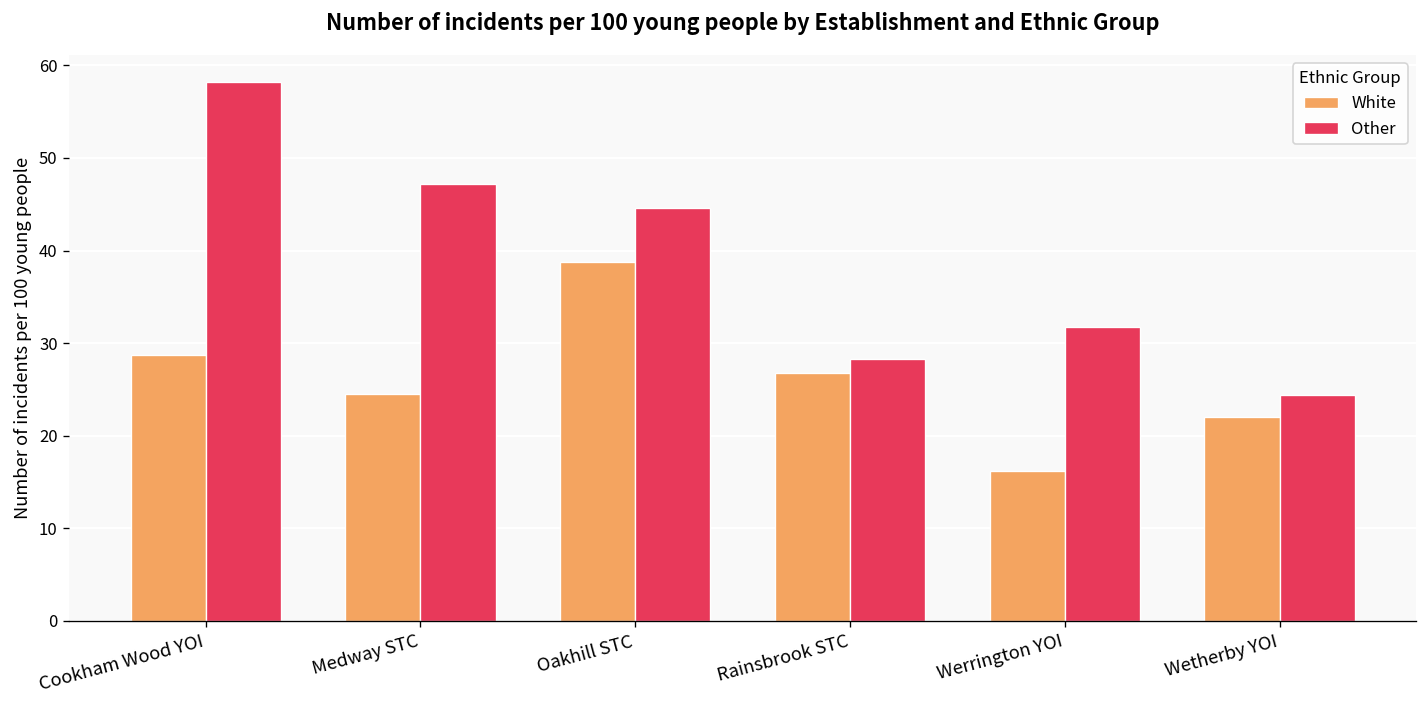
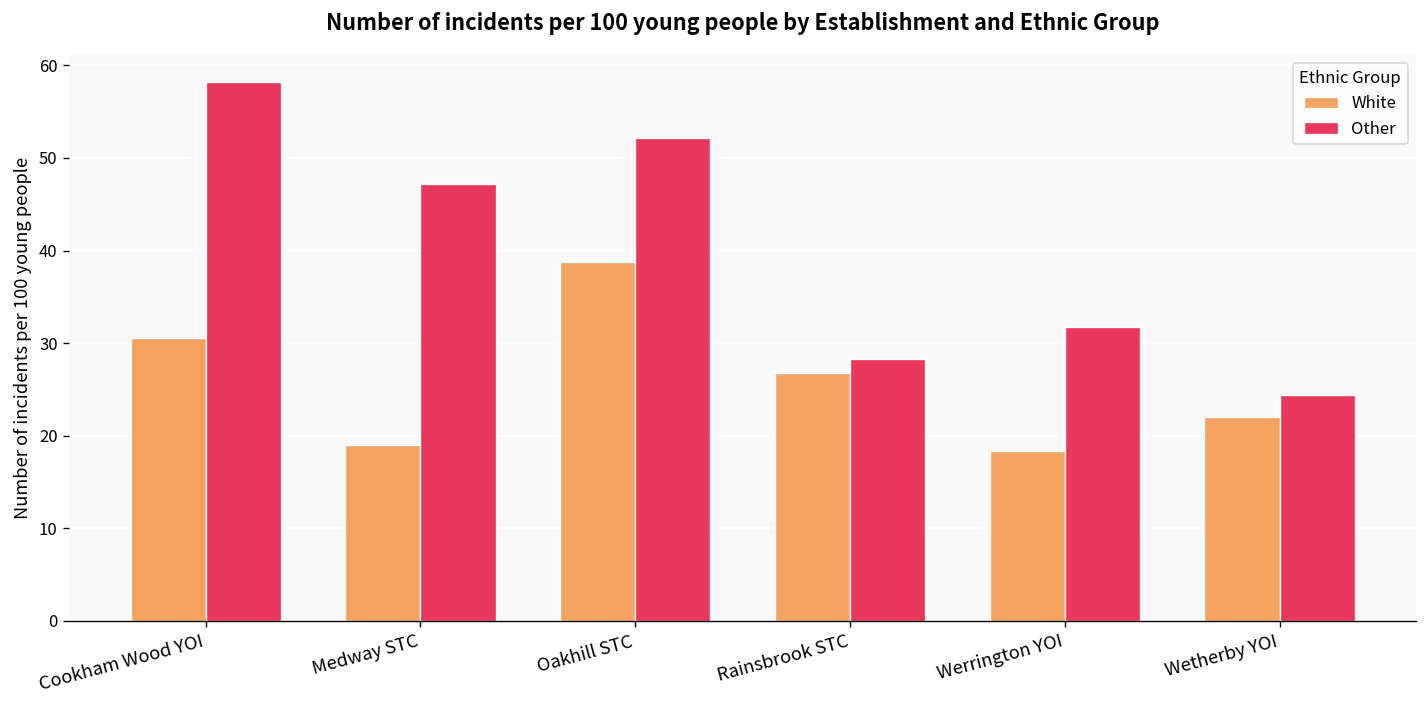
White, Cookham Wood YOI: 29 -> 31
White, Medway STC: 25 -> 19
Other, Oakhill STC: 45 -> 52
White, Werrington YOI: 16 -> 18
